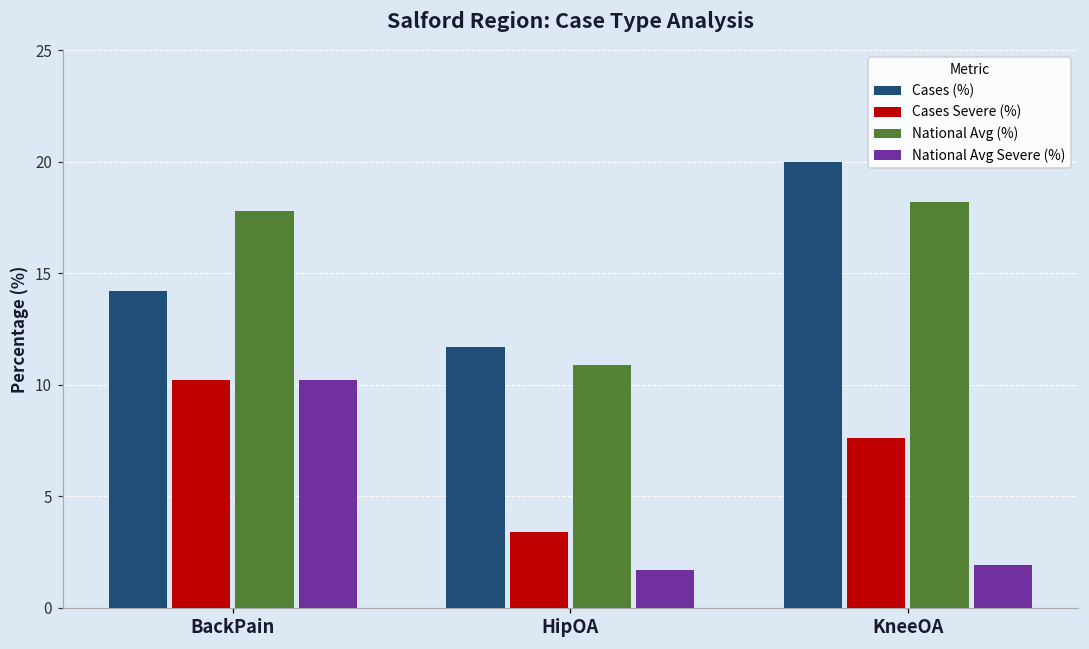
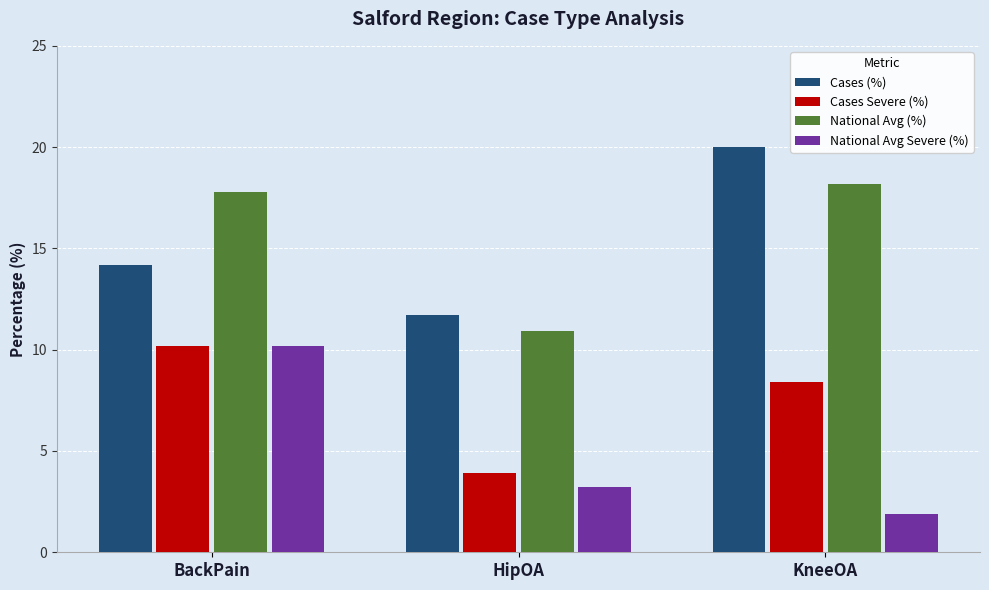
Cases Severe (%), HipOA: 3.4 -> 3.9
National Avg Severe (%), HipOA: 1.7 -> 3.2
Cases Severe (%), KneeOA: 7.6 -> 8.4
